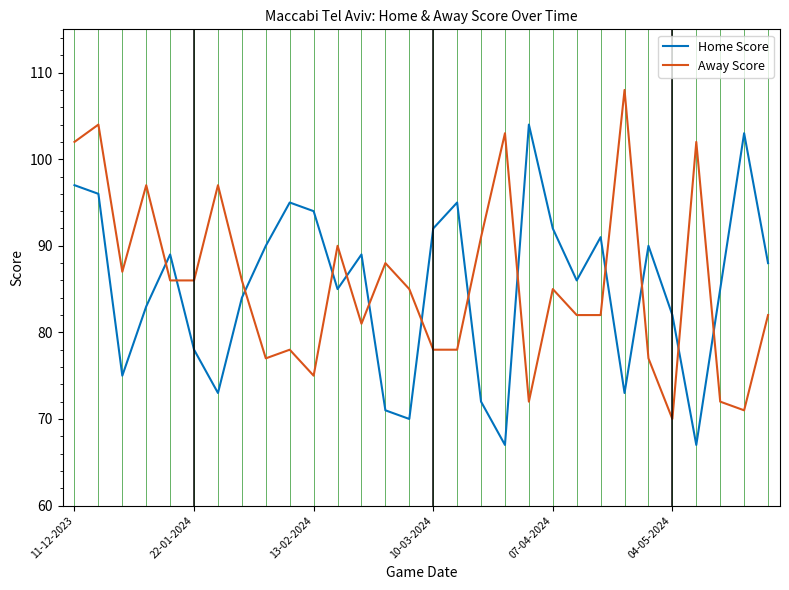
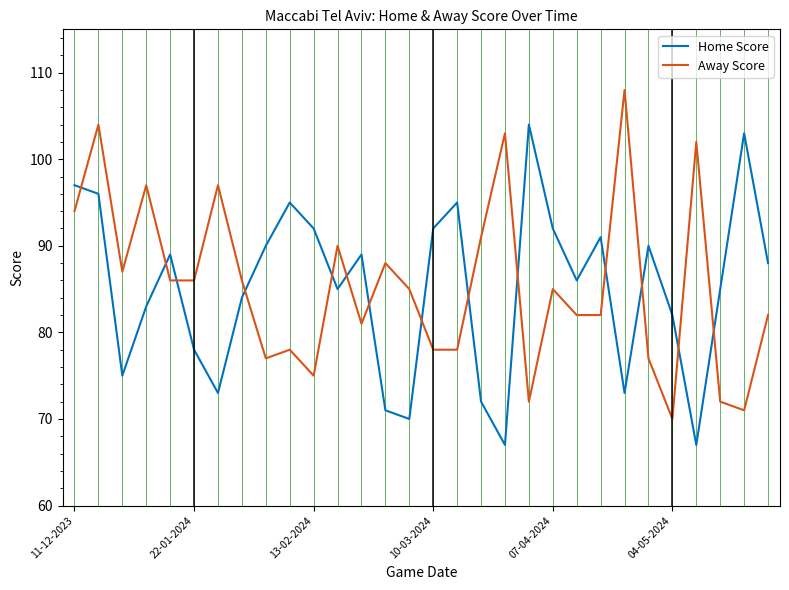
Away Score, 11-12-2023: 102 -> 94
Home Score, 13-02-2024: 94 -> 92
